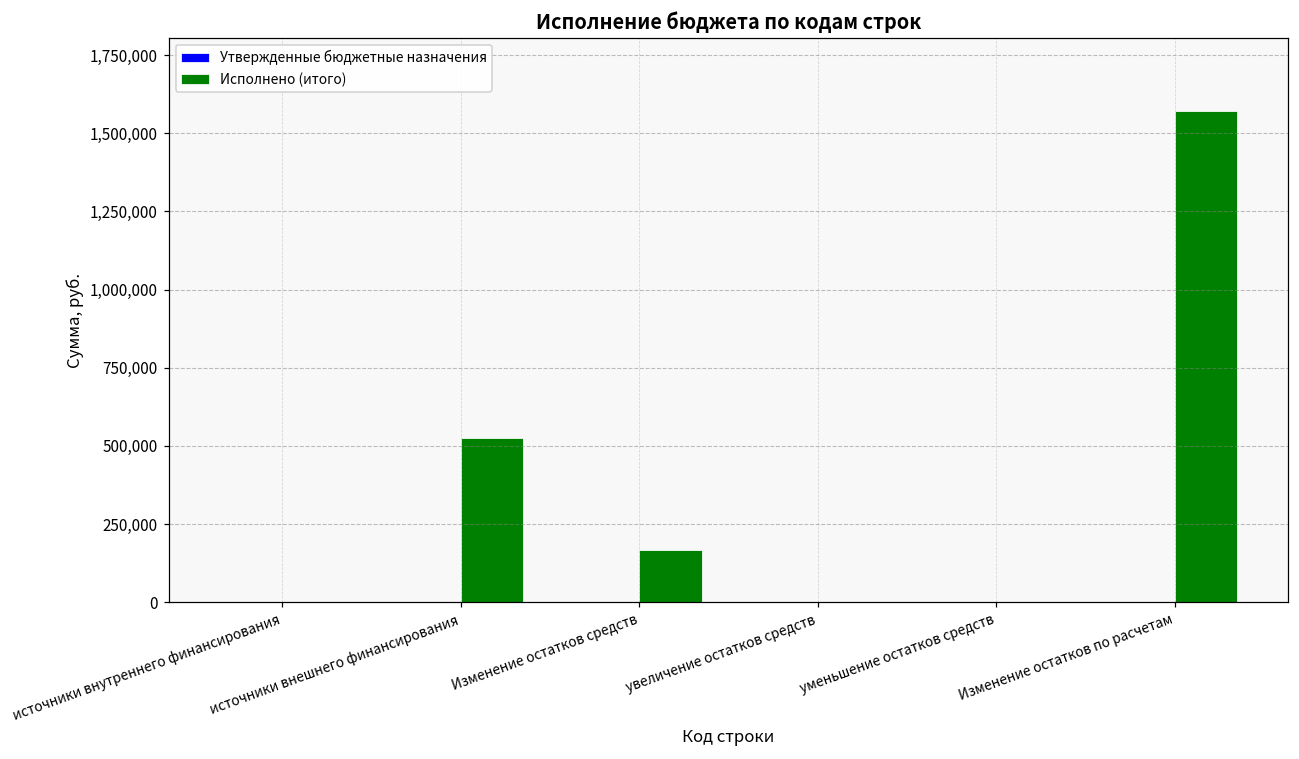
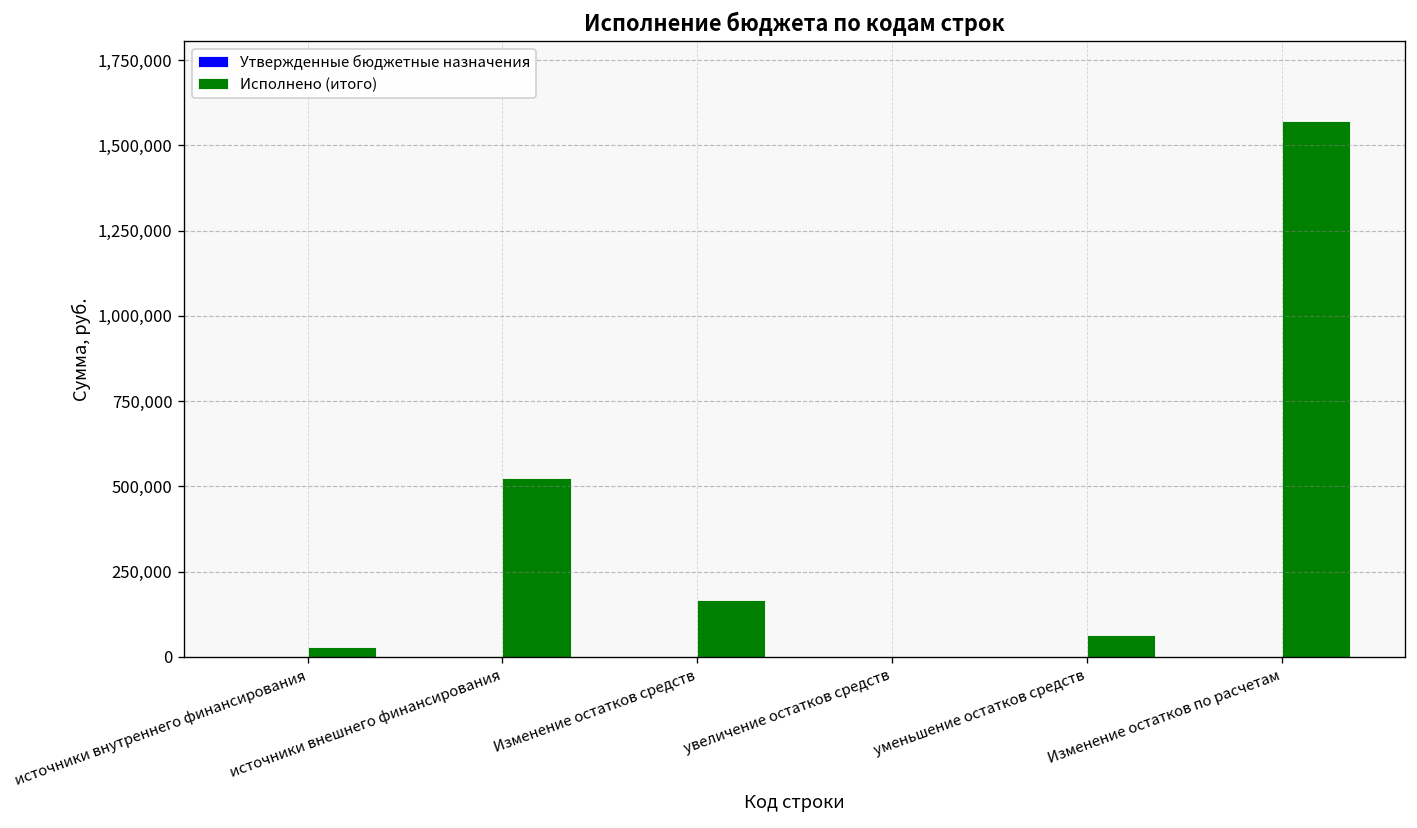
Исполнено (итого), источники внутреннего финансирования: 0 -> 30,000
Исполнено (итого), уменьшение остатков средств: 0 -> 70,000
